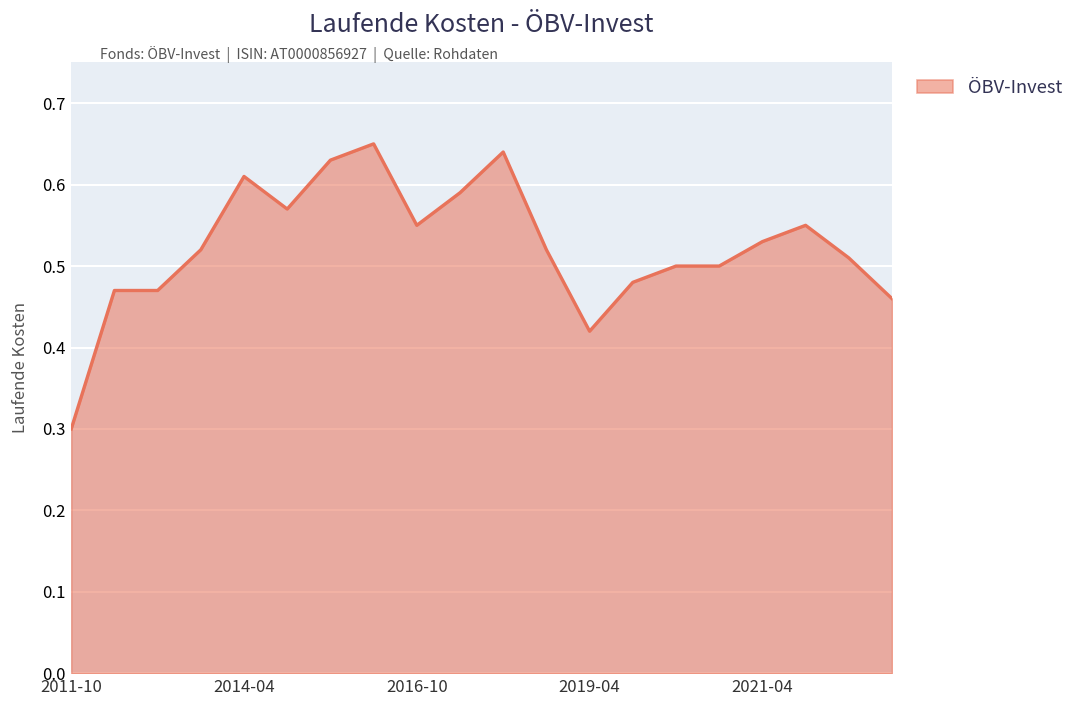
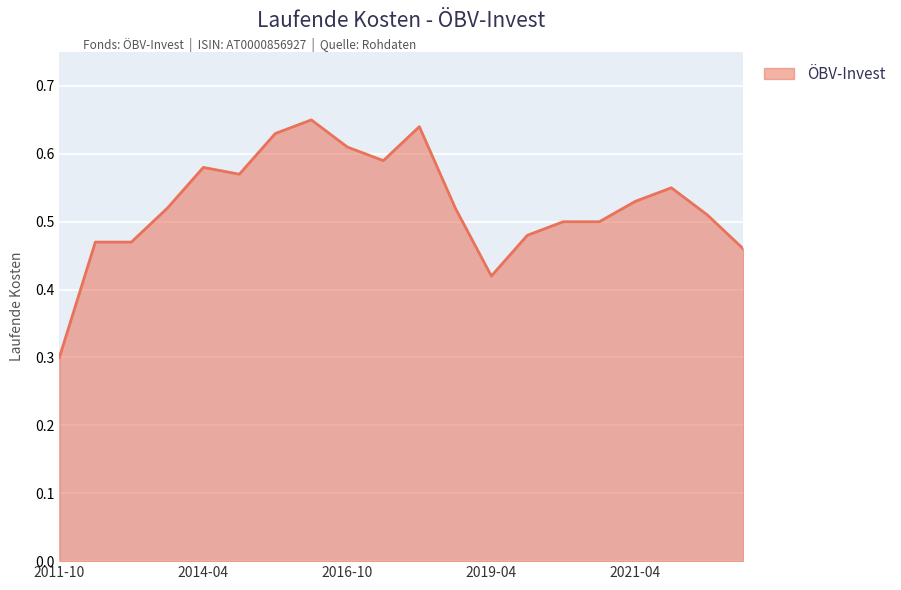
2014-04: 0.61 -> 0.58
2016-10: 0.55 -> 0.61
